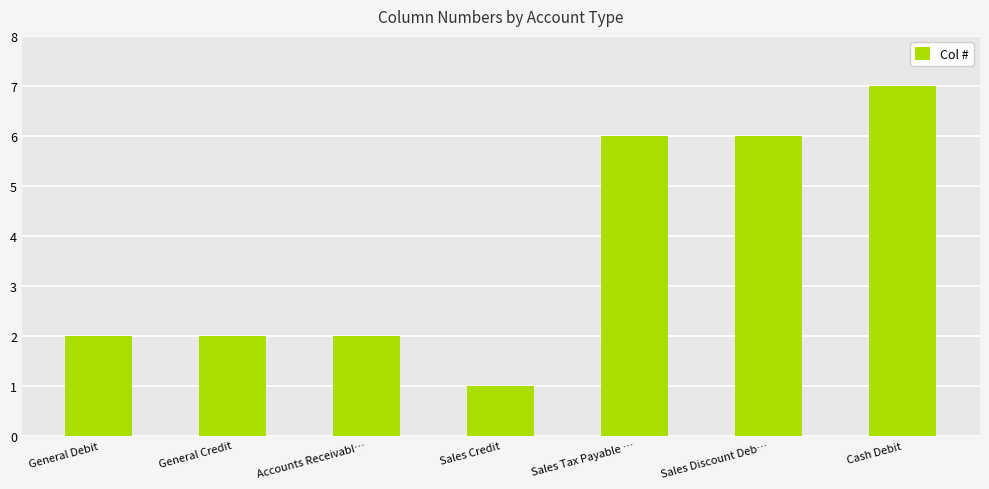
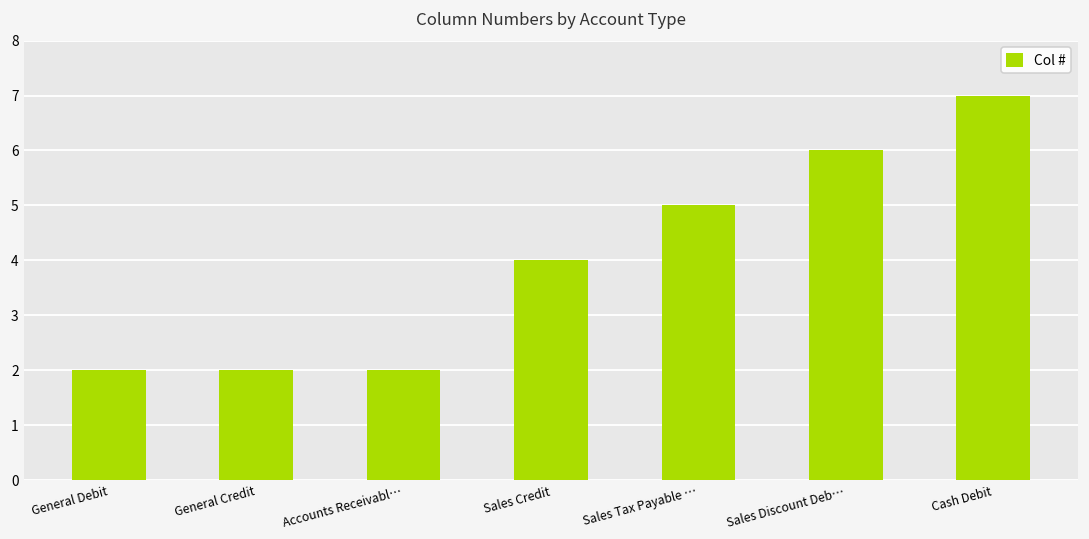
Sales Credit: 1 -> 4
Sales Tax Payable …: 6 -> 5
